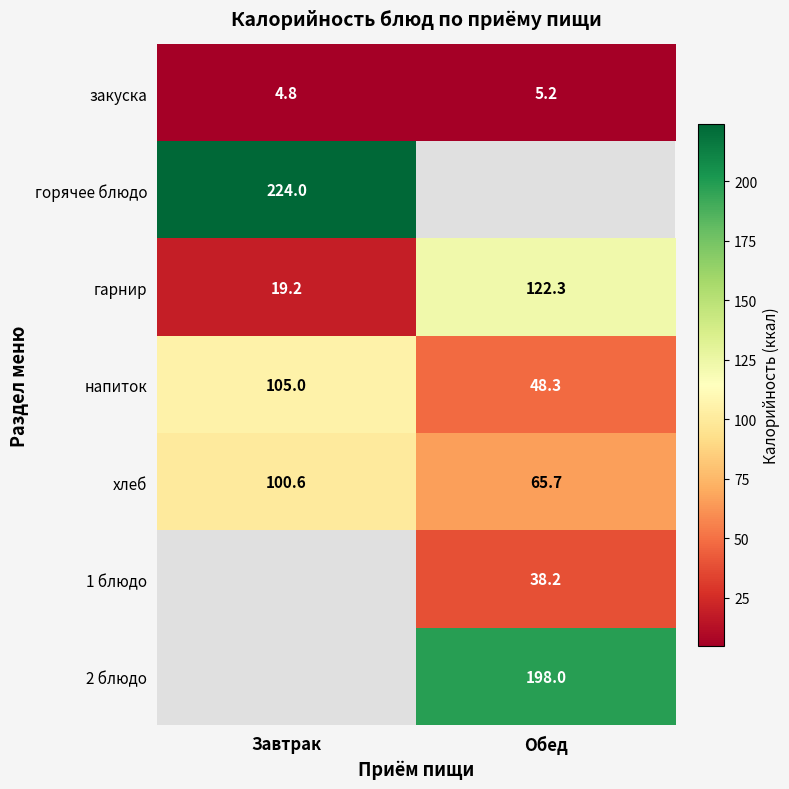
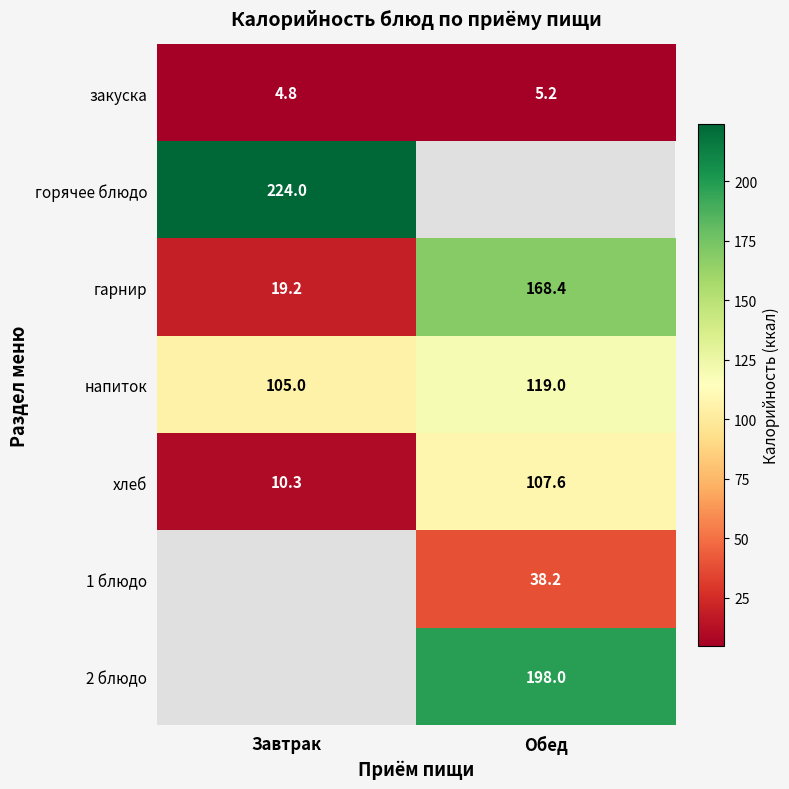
гарнир, Обед: 122.3 -> 168.4
напиток, Обед: 48.3 -> 119.0
хлеб, Завтрак: 100.6 -> 10.3
хлеб, Обед: 65.7 -> 107.6
